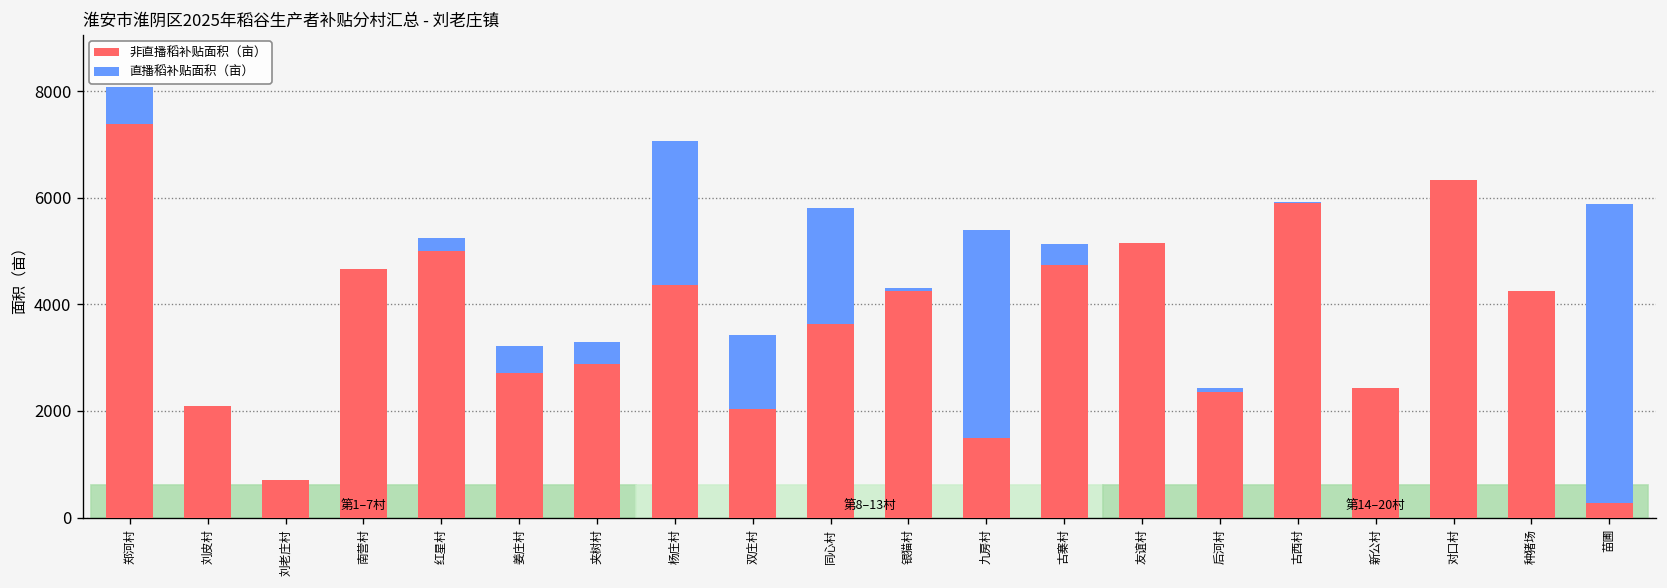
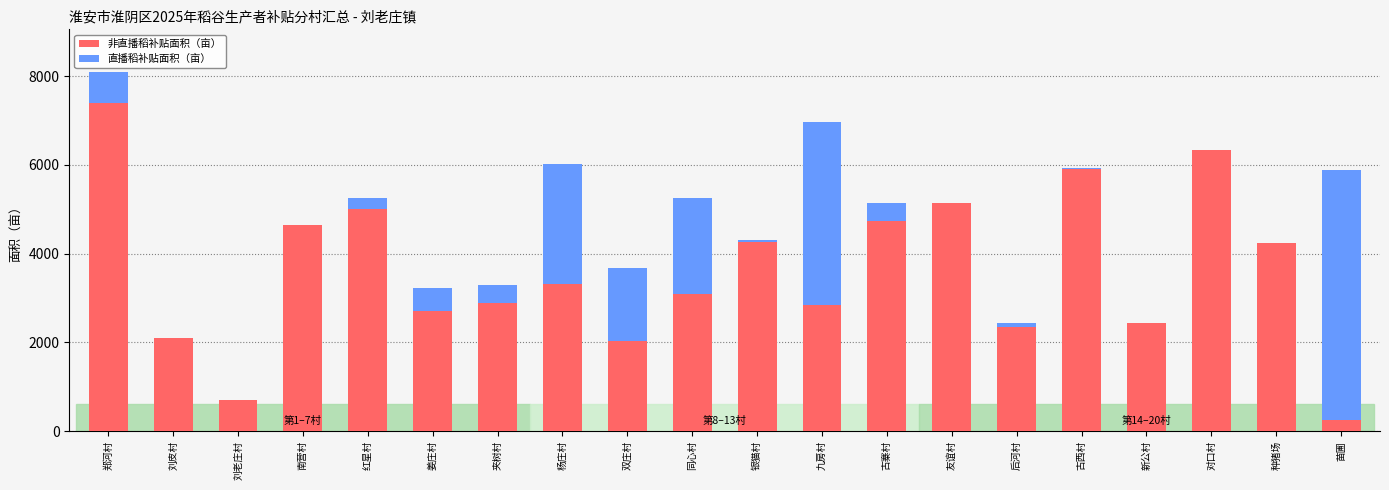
非直播稻补贴面积（亩）, 杨庄村: 4400 -> 3300
直播稻补贴面积（亩）, 双庄村: 1400 -> 1600
非直播稻补贴面积（亩）, 同心村: 3600 -> 3100
非直播稻补贴面积（亩）, 九房村: 1500 -> 2800
直播稻补贴面积（亩）, 九房村: 3900 -> 4100
